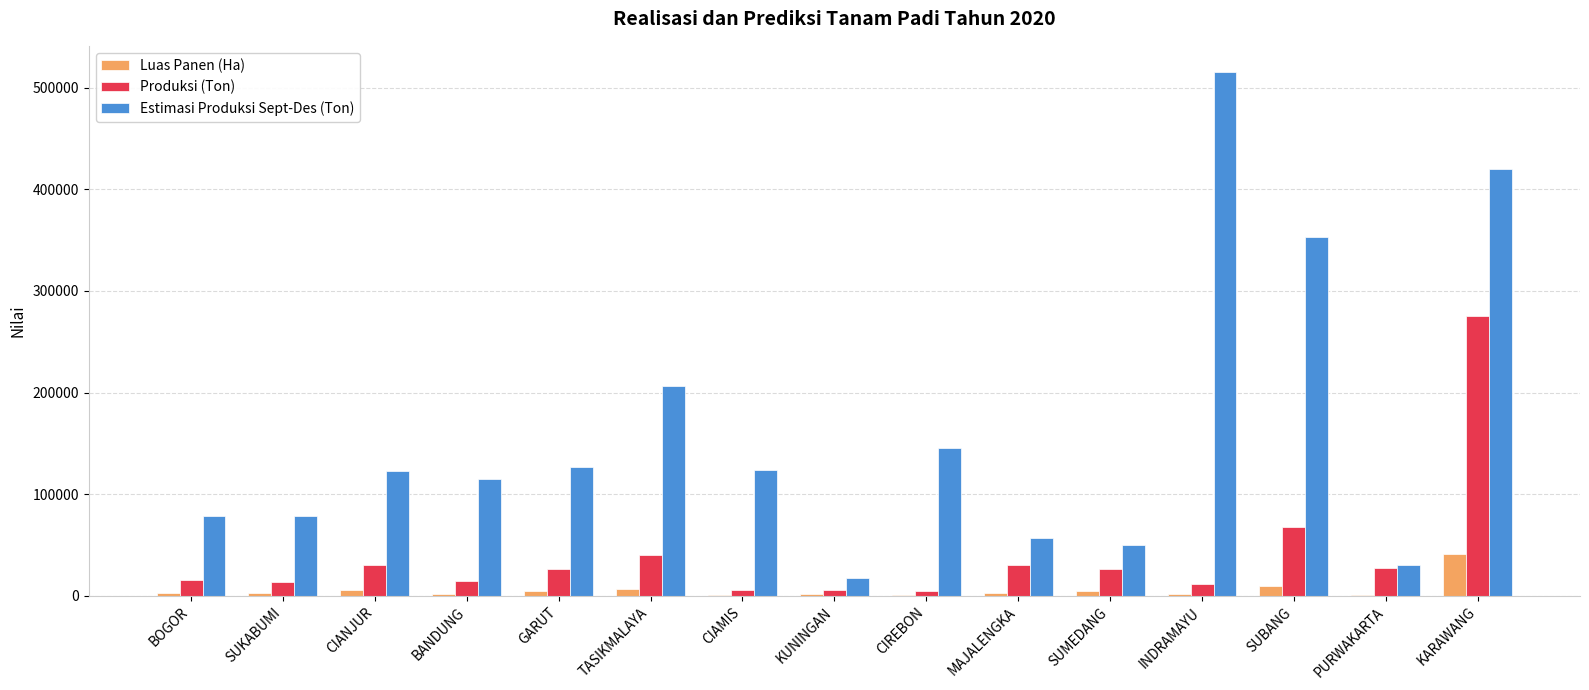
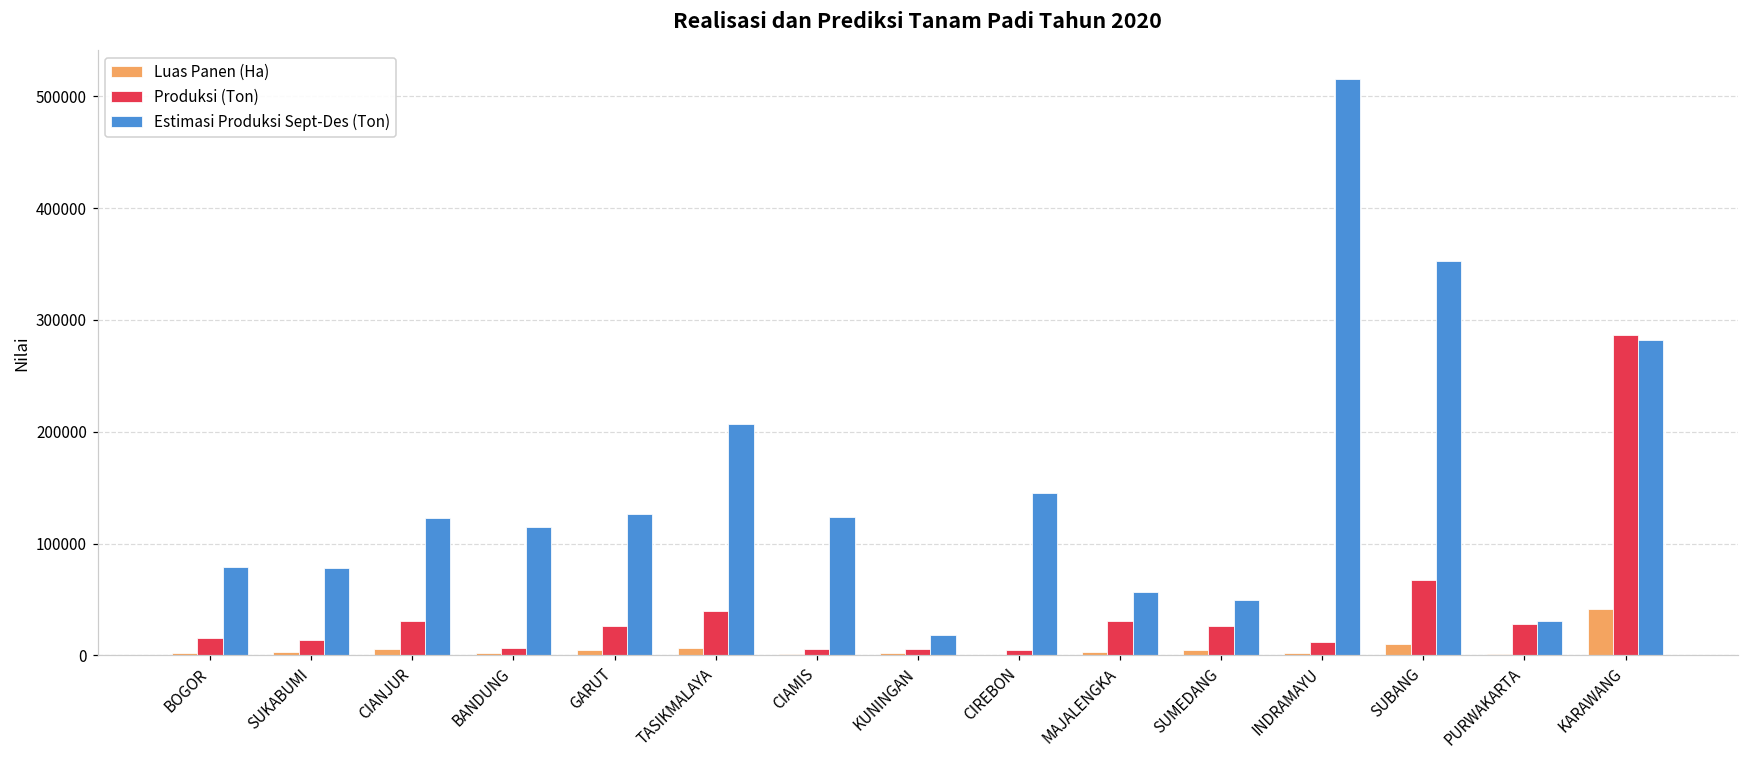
Produksi (Ton), BANDUNG: 15000 -> 6000
Produksi (Ton), KARAWANG: 276000 -> 287000
Estimasi Produksi Sept-Des (Ton), KARAWANG: 420000 -> 282000
